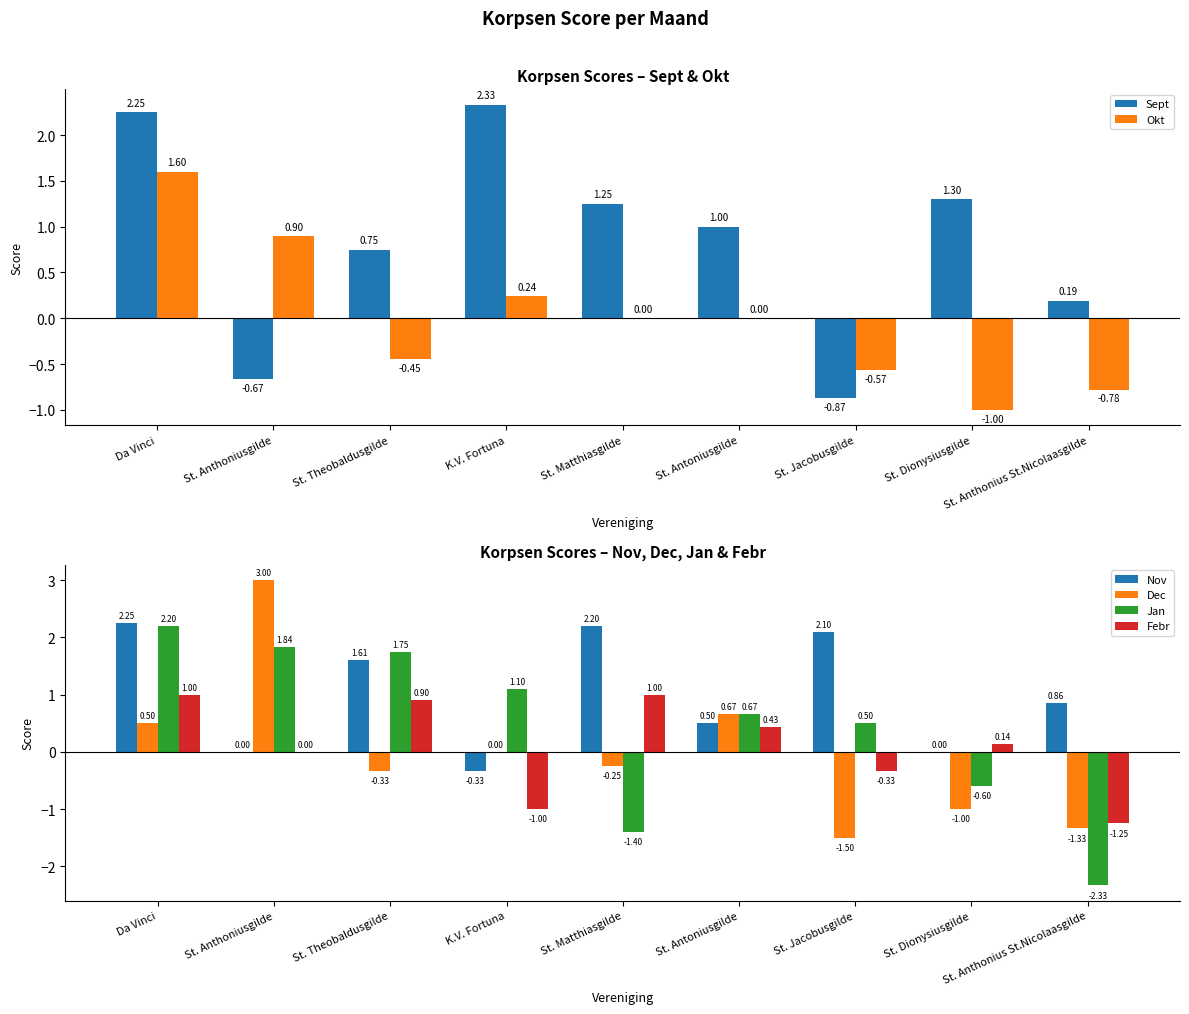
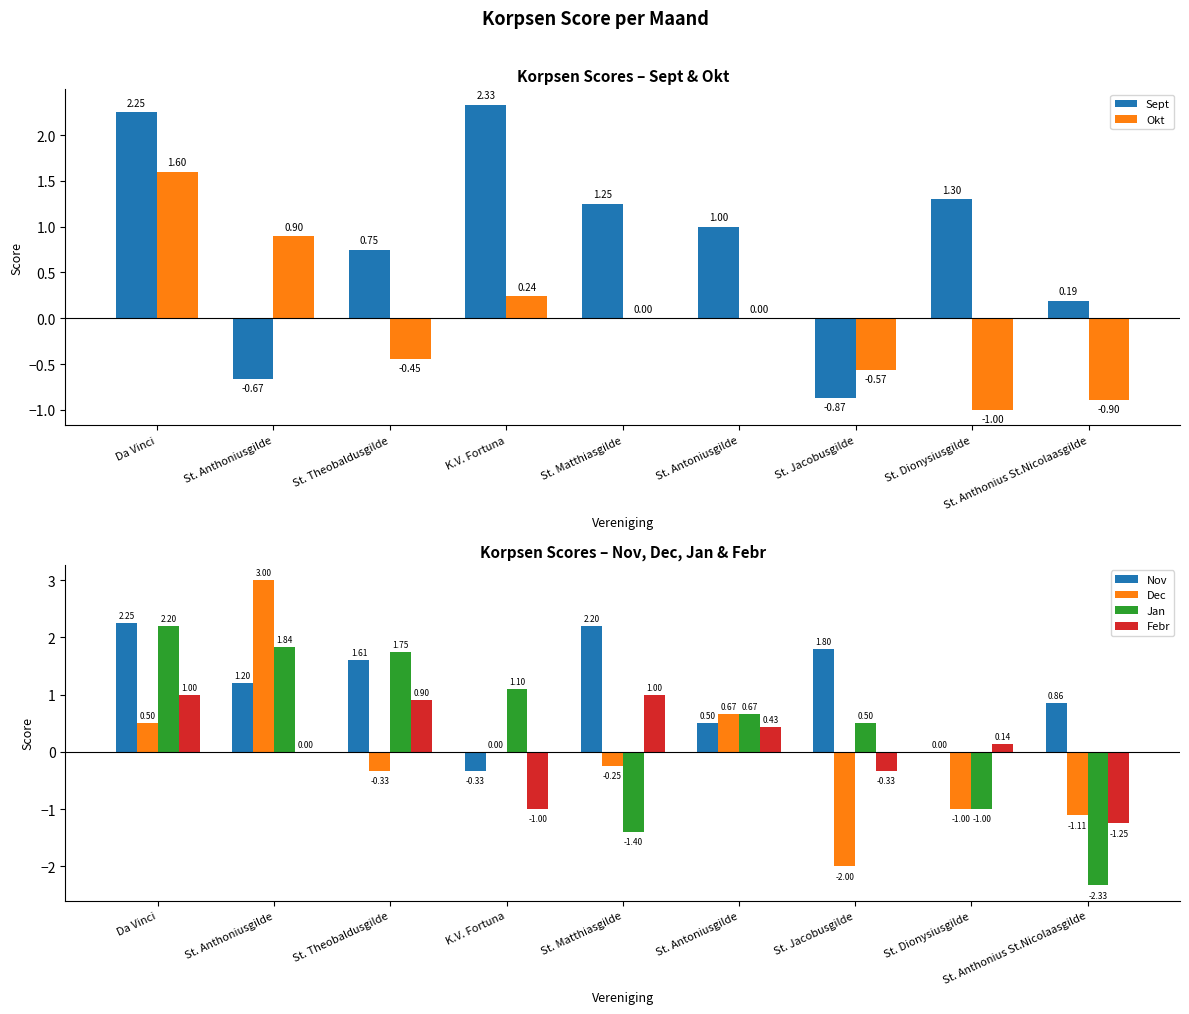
Korpsen Scores – Sept & Okt, Okt, St. Anthonius St.Nicolaasgilde: -0.78 -> -0.90
Korpsen Scores – Nov, Dec, Jan & Febr, Nov, St. Anthoniusgilde: 0.00 -> 1.20
Korpsen Scores – Nov, Dec, Jan & Febr, Nov, St. Jacobusgilde: 2.10 -> 1.80
Korpsen Scores – Nov, Dec, Jan & Febr, Dec, St. Jacobusgilde: -1.50 -> -2.00
Korpsen Scores – Nov, Dec, Jan & Febr, Jan, St. Dionysiusgilde: -0.60 -> -1.00
Korpsen Scores – Nov, Dec, Jan & Febr, Dec, St. Anthonius St.Nicolaasgilde: -1.33 -> -1.11
